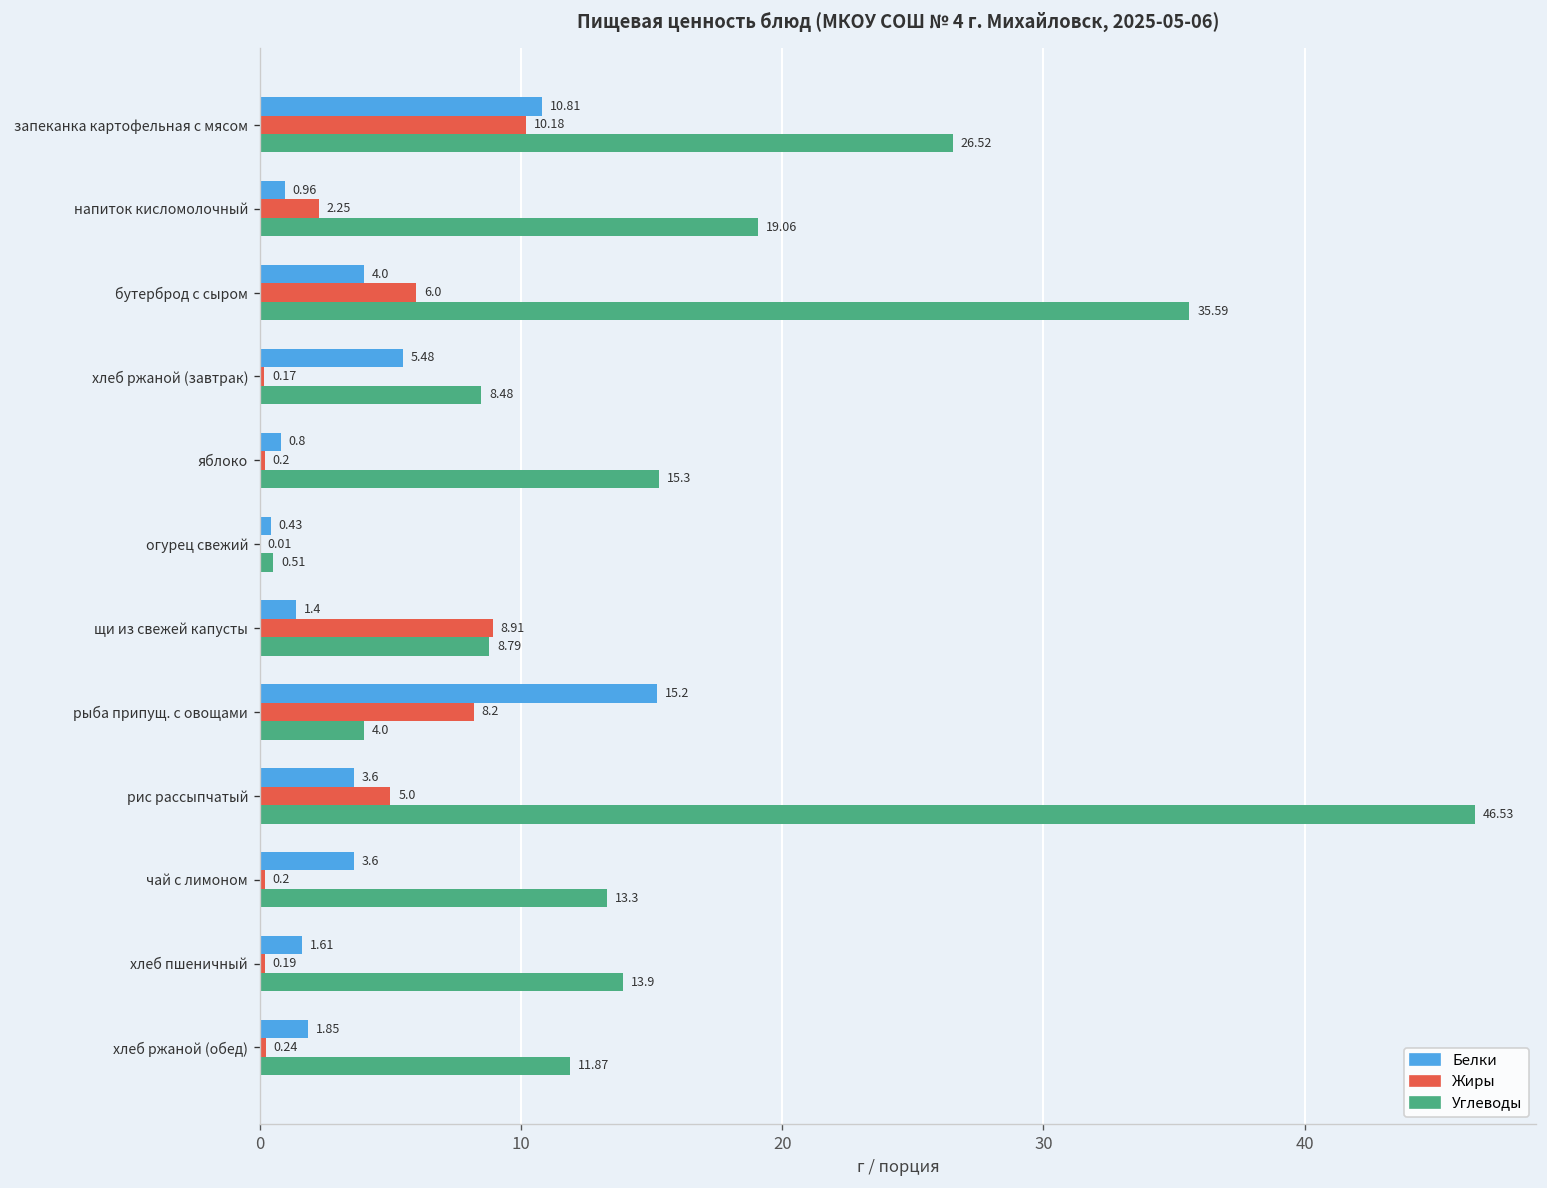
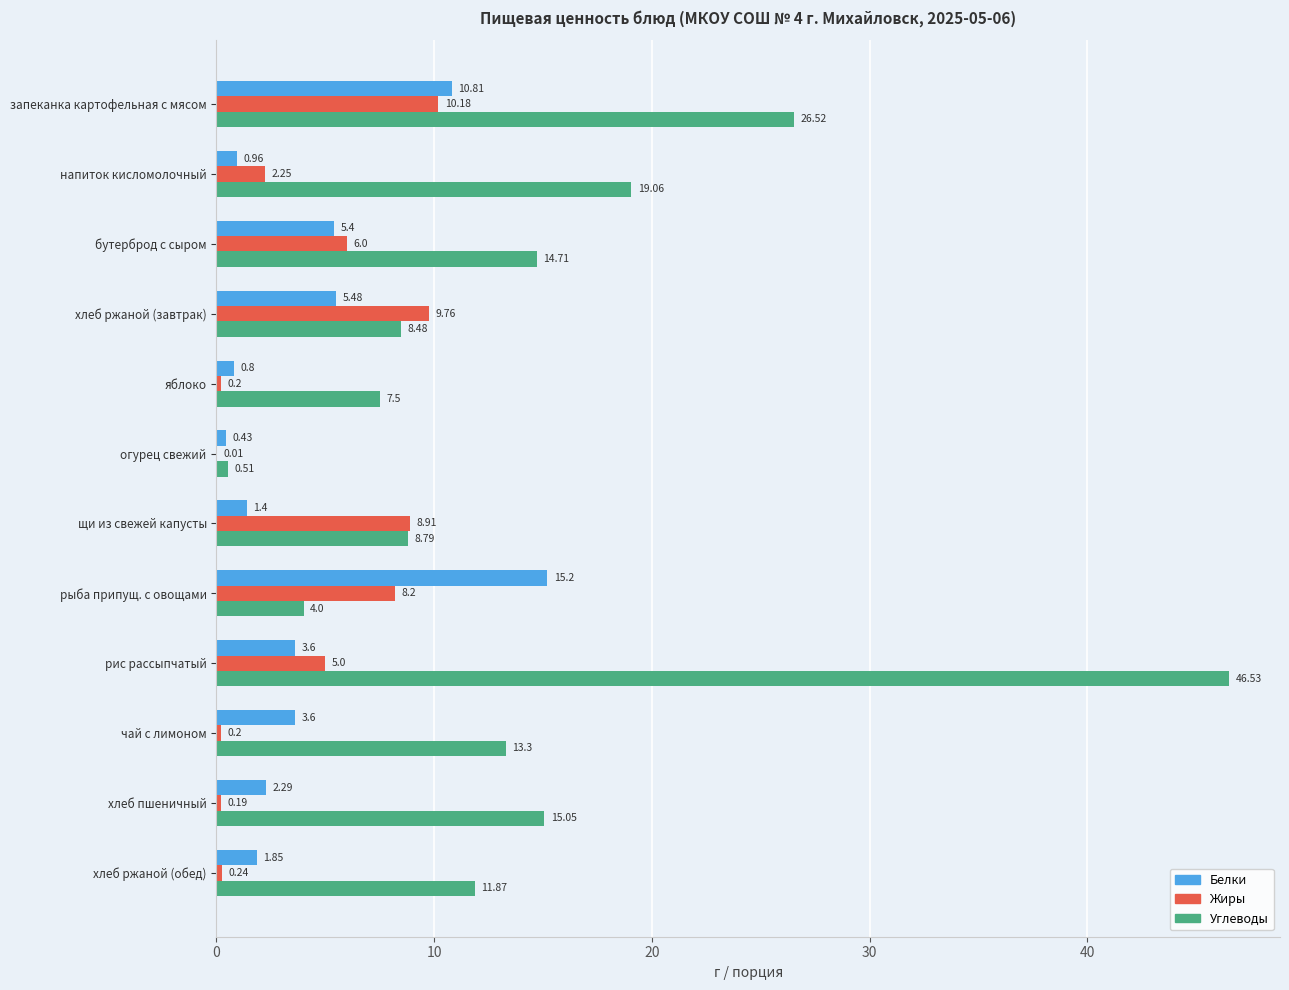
Белки, бутерброд с сыром: 4.0 -> 5.4
Углеводы, бутерброд с сыром: 35.59 -> 14.71
Жиры, хлеб ржаной (завтрак): 0.17 -> 9.76
Углеводы, яблоко: 15.3 -> 7.5
Белки, хлеб пшеничный: 1.61 -> 2.29
Углеводы, хлеб пшеничный: 13.9 -> 15.05
